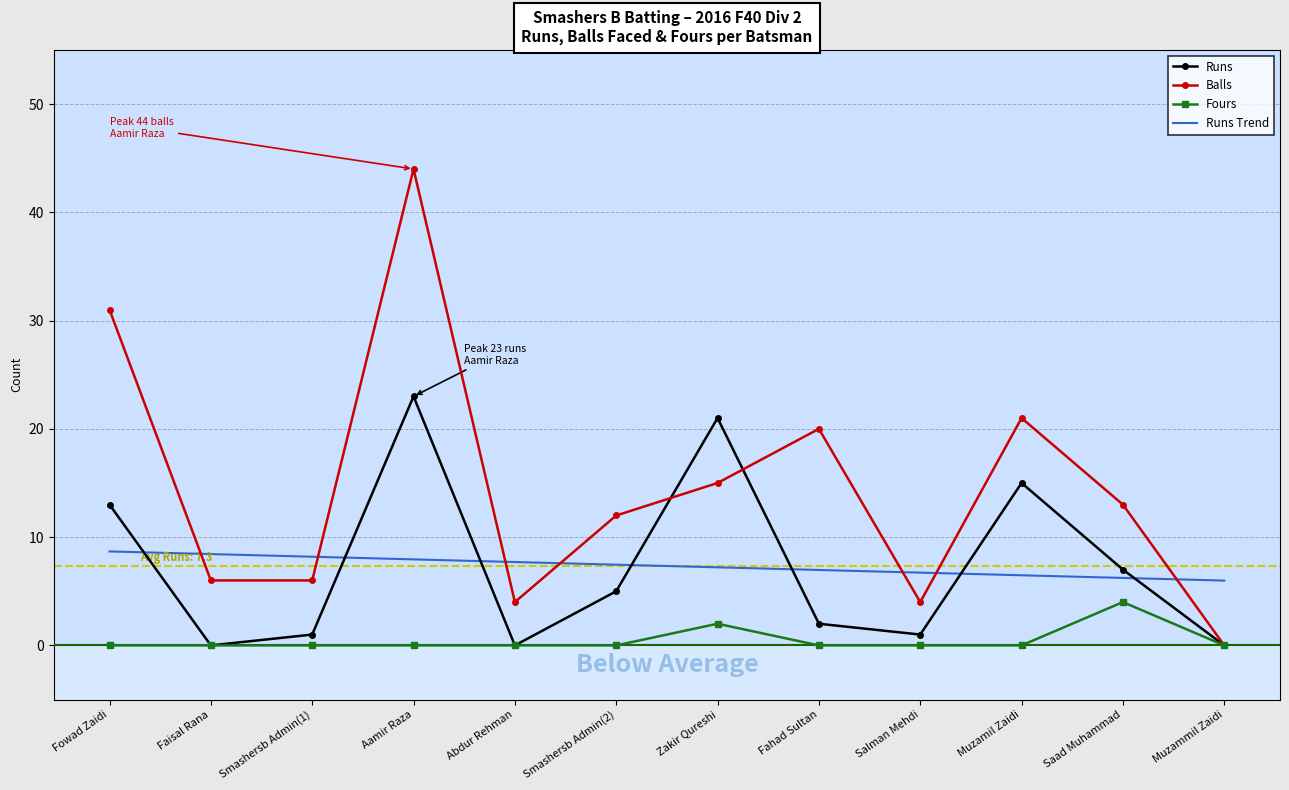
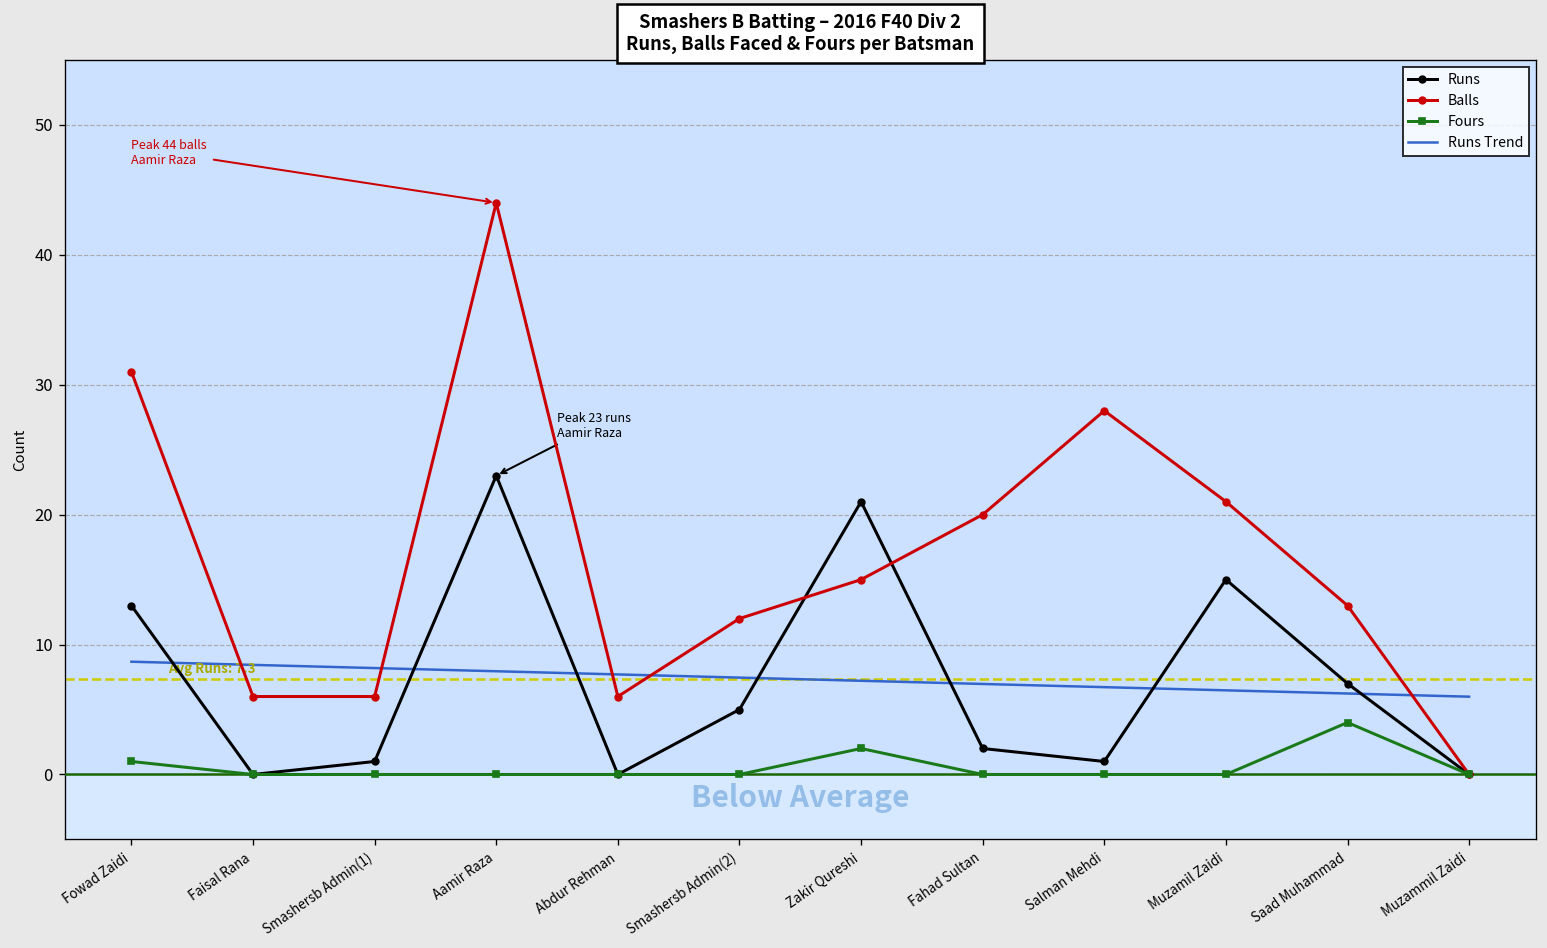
Fours, Fowad Zaidi: 0 -> 1
Balls, Abdur Rehman: 4 -> 6
Balls, Salman Mehdi: 4 -> 28
